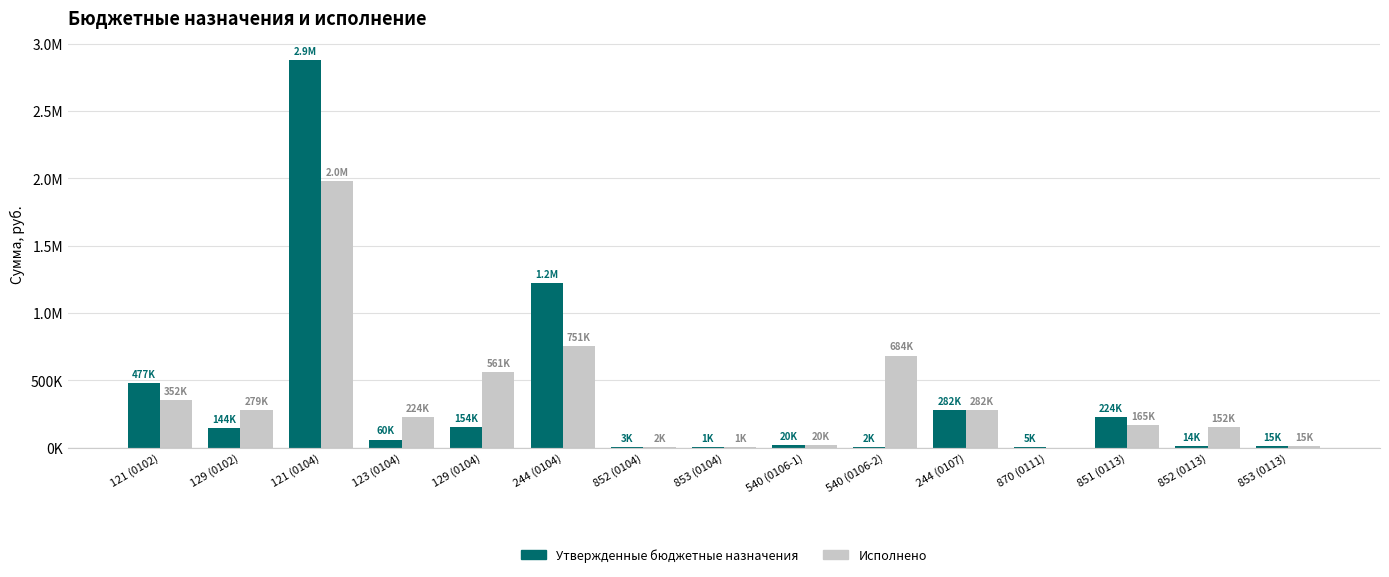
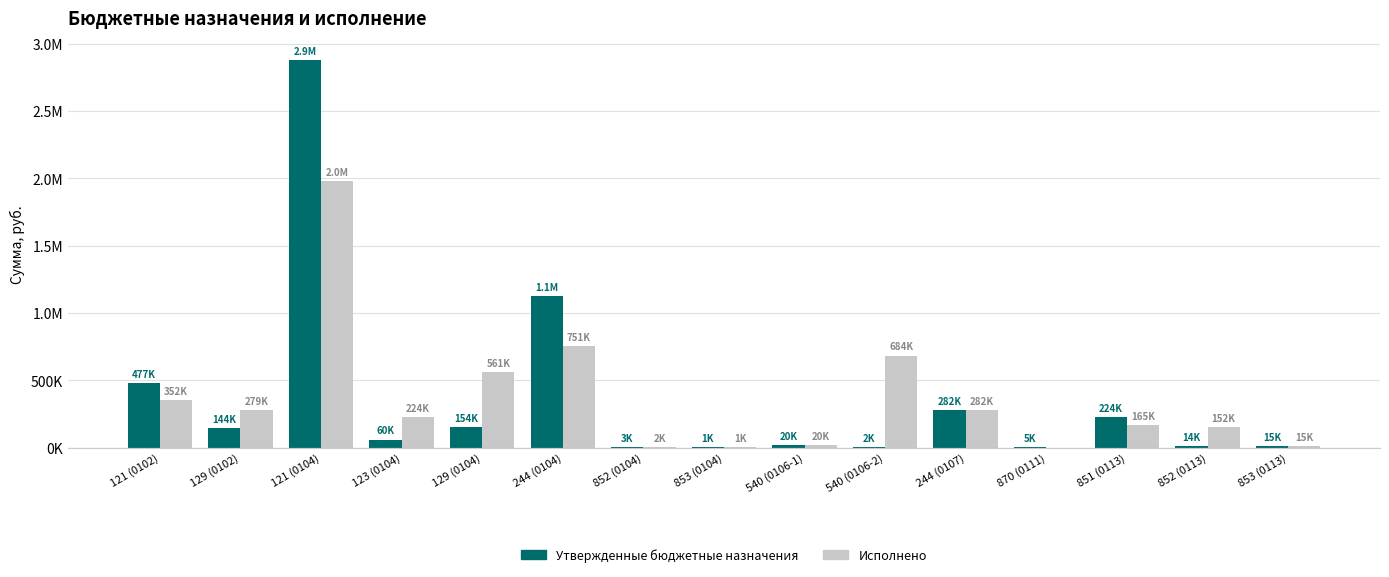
Утвержденные бюджетные назначения, 244 (0104): 1.2M -> 1.1M
